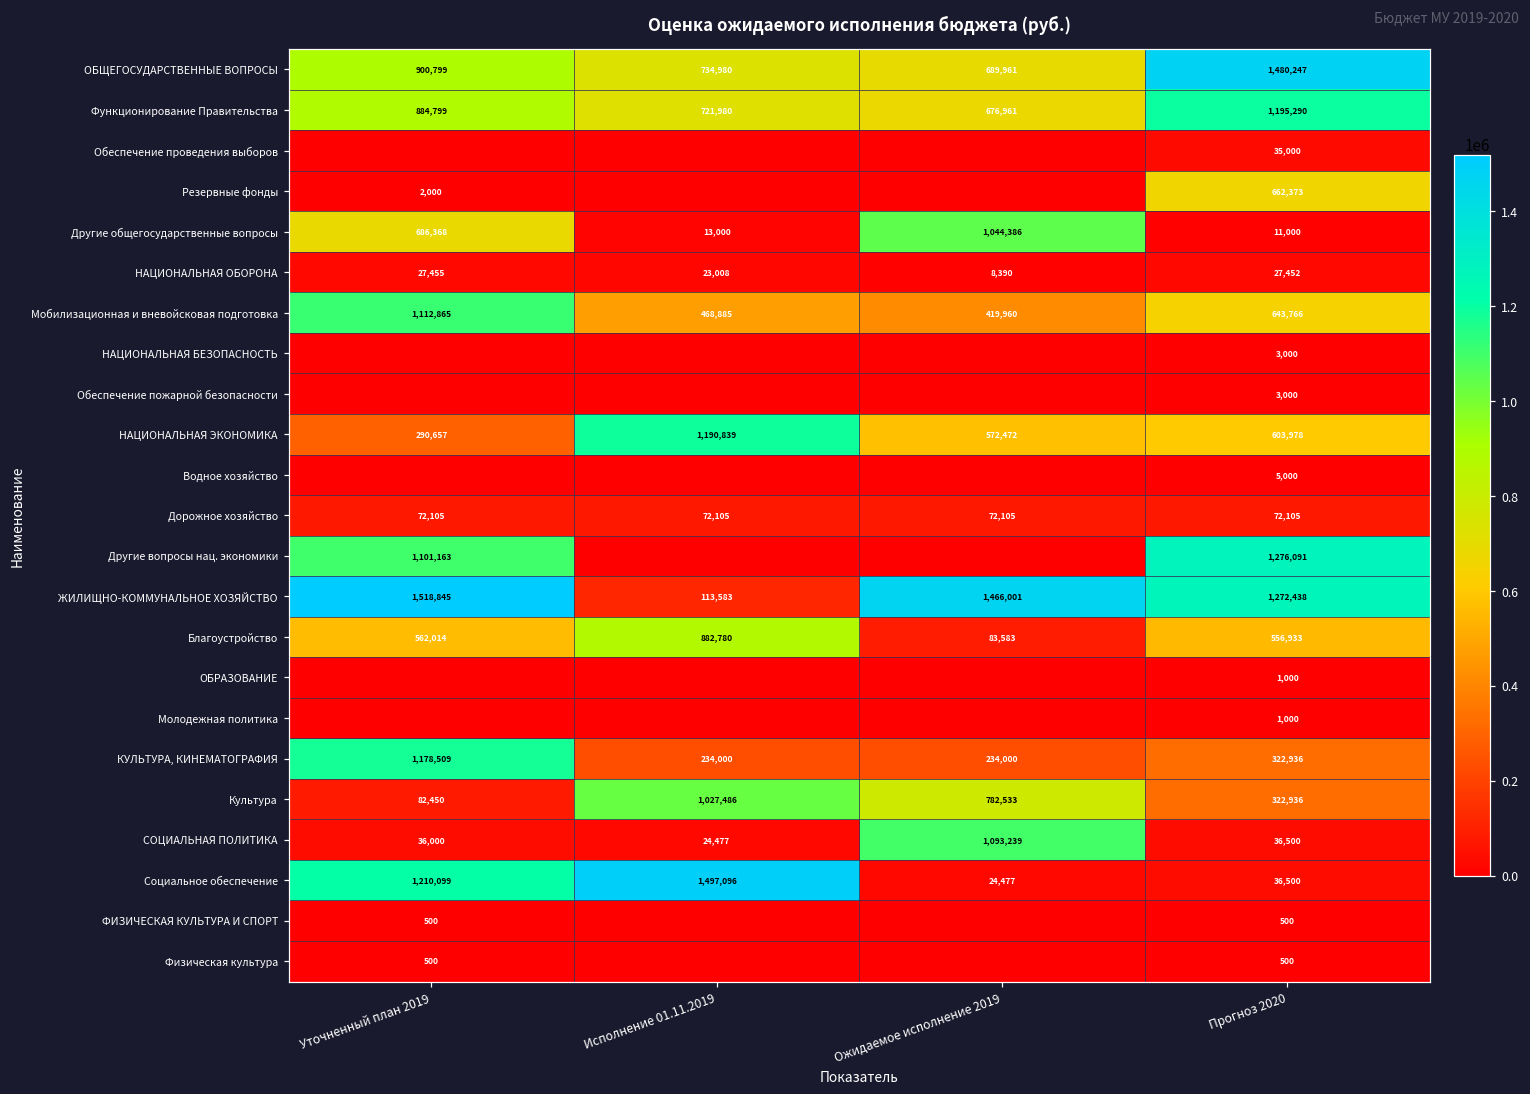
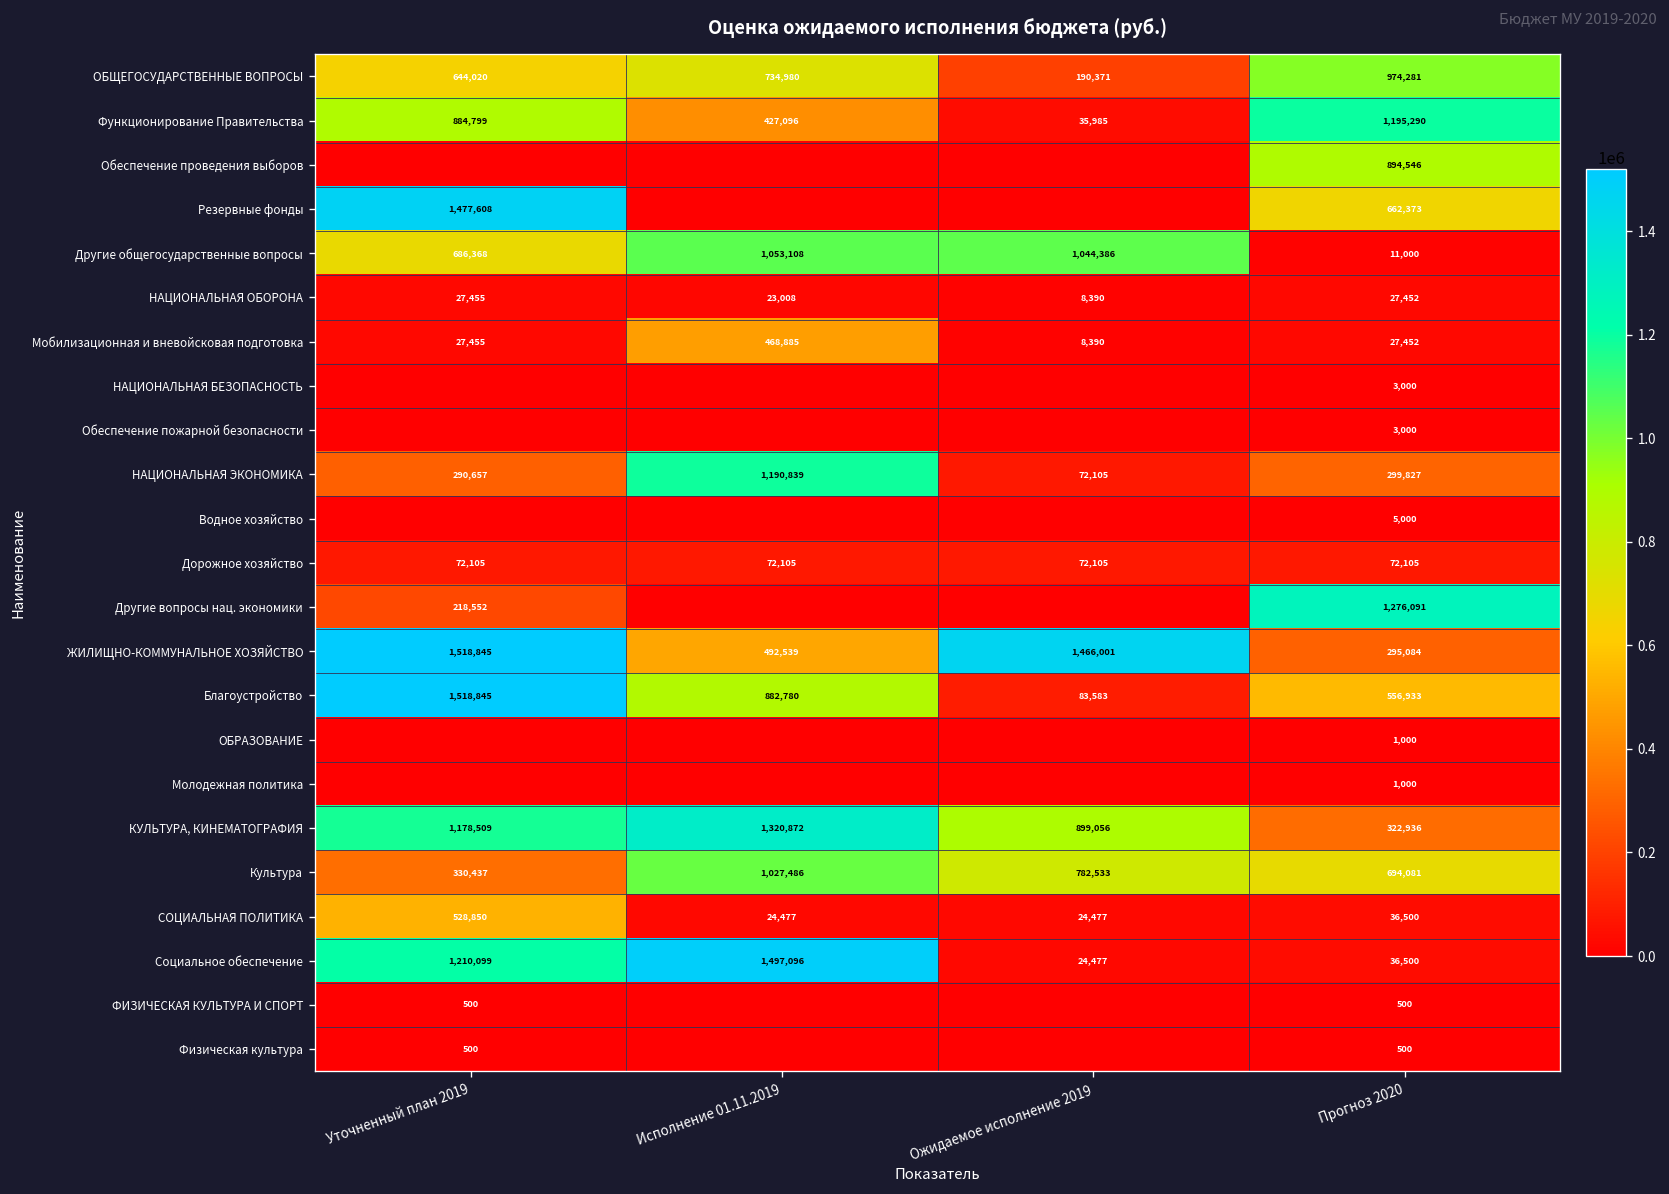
ОБЩЕГОСУДАРСТВЕННЫЕ ВОПРОСЫ, Уточненный план 2019: 900,799 -> 644,020
ОБЩЕГОСУДАРСТВЕННЫЕ ВОПРОСЫ, Ожидаемое исполнение 2019: 689,961 -> 190,371
ОБЩЕГОСУДАРСТВЕННЫЕ ВОПРОСЫ, Прогноз 2020: 1,480,247 -> 974,281
Функционирование Правительства, Исполнение 01.11.2019: 721,980 -> 427,096
Функционирование Правительства, Ожидаемое исполнение 2019: 676,961 -> 35,985
Обеспечение проведения выборов, Прогноз 2020: 35,000 -> 894,546
Резервные фонды, Уточненный план 2019: 2,000 -> 1,477,608
Другие общегосударственные вопросы, Исполнение 01.11.2019: 13,000 -> 1,053,108
Мобилизационная и вневойсковая подготовка, Уточненный план 2019: 1,112,865 -> 27,455
Мобилизационная и вневойсковая подготовка, Ожидаемое исполнение 2019: 419,960 -> 8,390
Мобилизационная и вневойсковая подготовка, Прогноз 2020: 643,766 -> 27,452
НАЦИОНАЛЬНАЯ ЭКОНОМИКА, Ожидаемое исполнение 2019: 572,472 -> 72,105
НАЦИОНАЛЬНАЯ ЭКОНОМИКА, Прогноз 2020: 603,978 -> 299,827
Другие вопросы нац. экономики, Уточненный план 2019: 1,101,163 -> 218,552
ЖИЛИЩНО-КОММУНАЛЬНОЕ ХОЗЯЙСТВО, Исполнение 01.11.2019: 113,583 -> 492,539
ЖИЛИЩНО-КОММУНАЛЬНОЕ ХОЗЯЙСТВО, Прогноз 2020: 1,272,438 -> 295,084
Благоустройство, Уточненный план 2019: 562,014 -> 1,518,845
КУЛЬТУРА, КИНЕМАТОГРАФИЯ, Исполнение 01.11.2019: 234,000 -> 1,320,872
КУЛЬТУРА, КИНЕМАТОГРАФИЯ, Ожидаемое исполнение 2019: 234,000 -> 899,056
Культура, Уточненный план 2019: 82,450 -> 330,437
Культура, Прогноз 2020: 322,936 -> 694,081
СОЦИАЛЬНАЯ ПОЛИТИКА, Уточненный план 2019: 36,000 -> 528,850
СОЦИАЛЬНАЯ ПОЛИТИКА, Ожидаемое исполнение 2019: 1,093,239 -> 24,477
